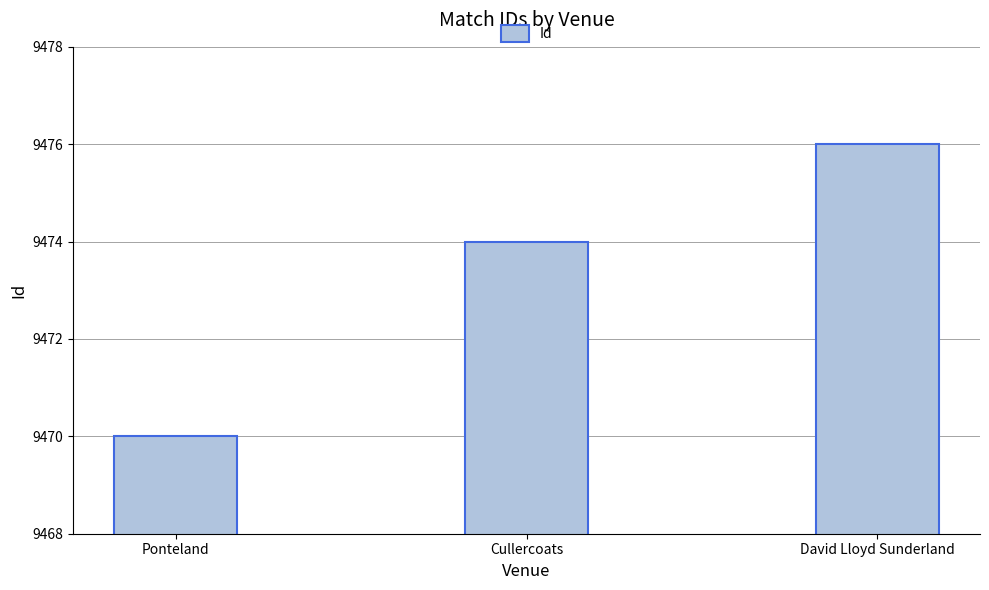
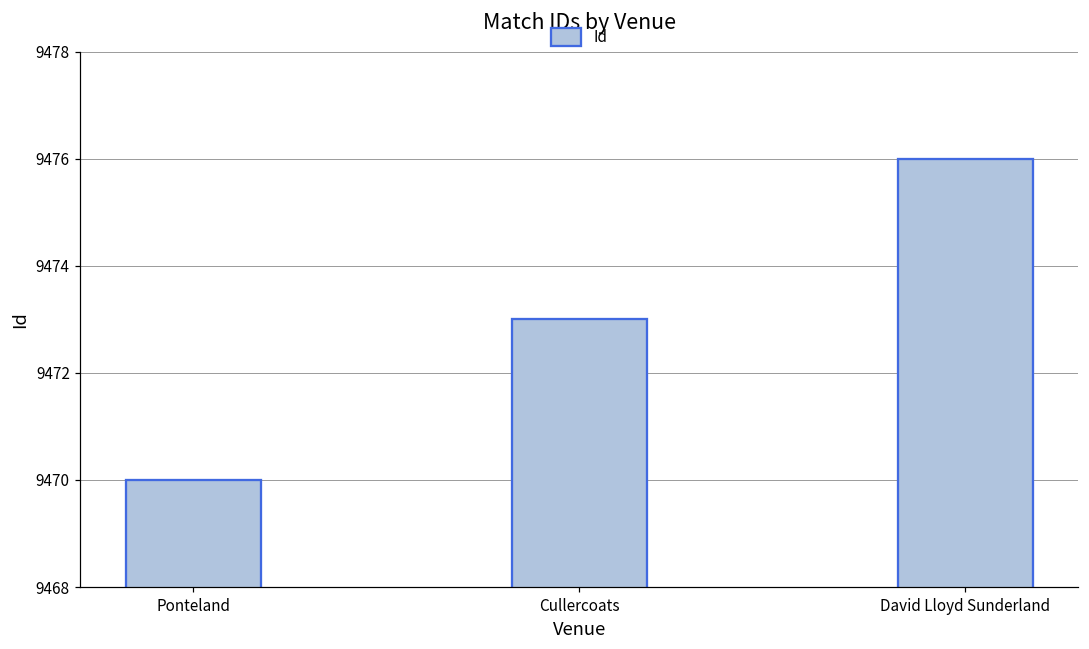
Cullercoats: 9474 -> 9473
